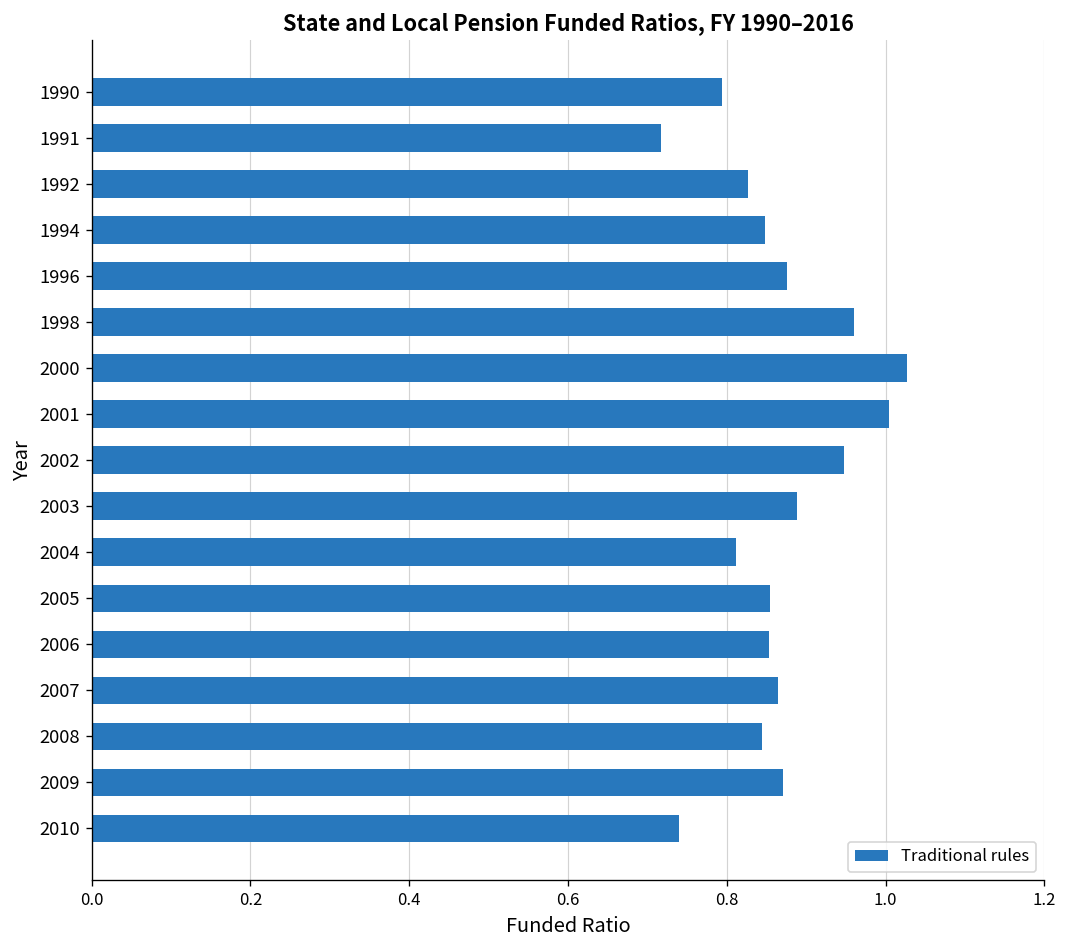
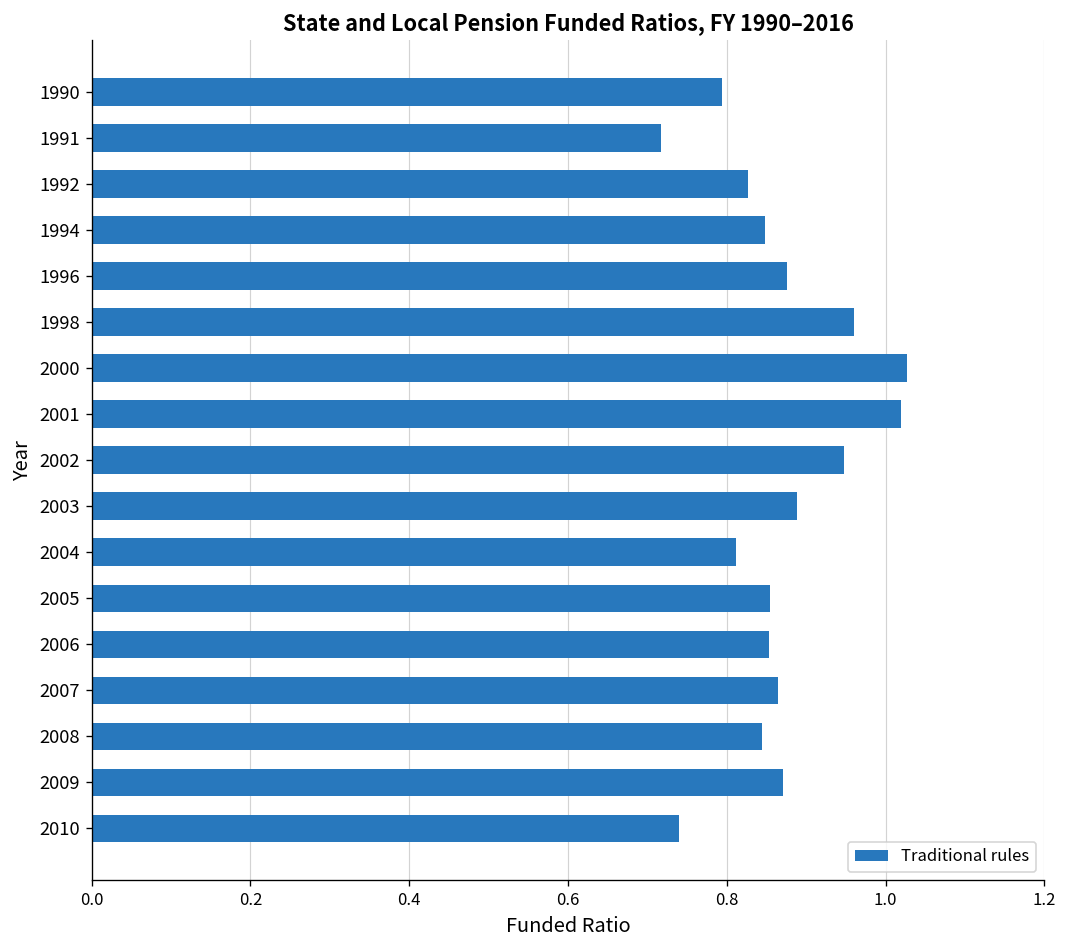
2001: 1.00 -> 1.02
